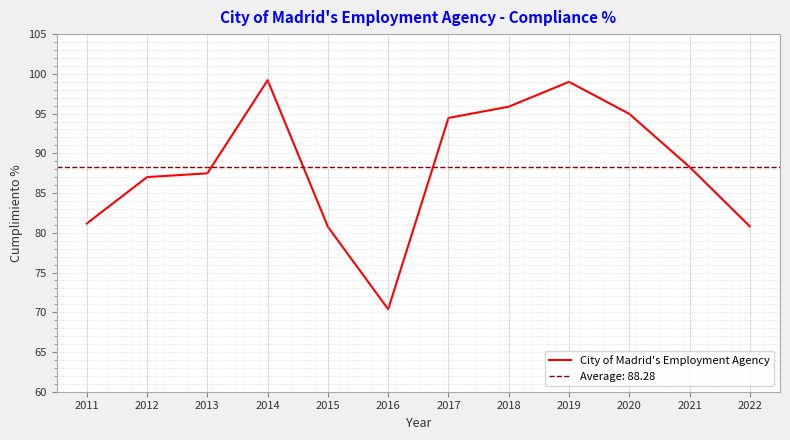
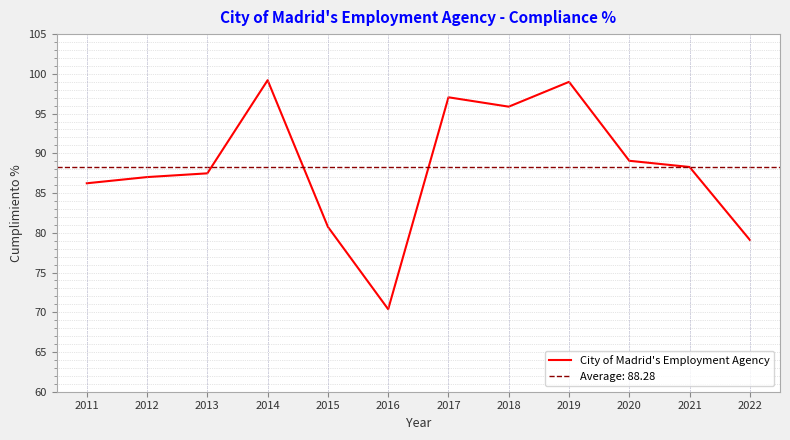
2011: 81 -> 86
2017: 94 -> 97
2020: 95 -> 89
2022: 81 -> 79
